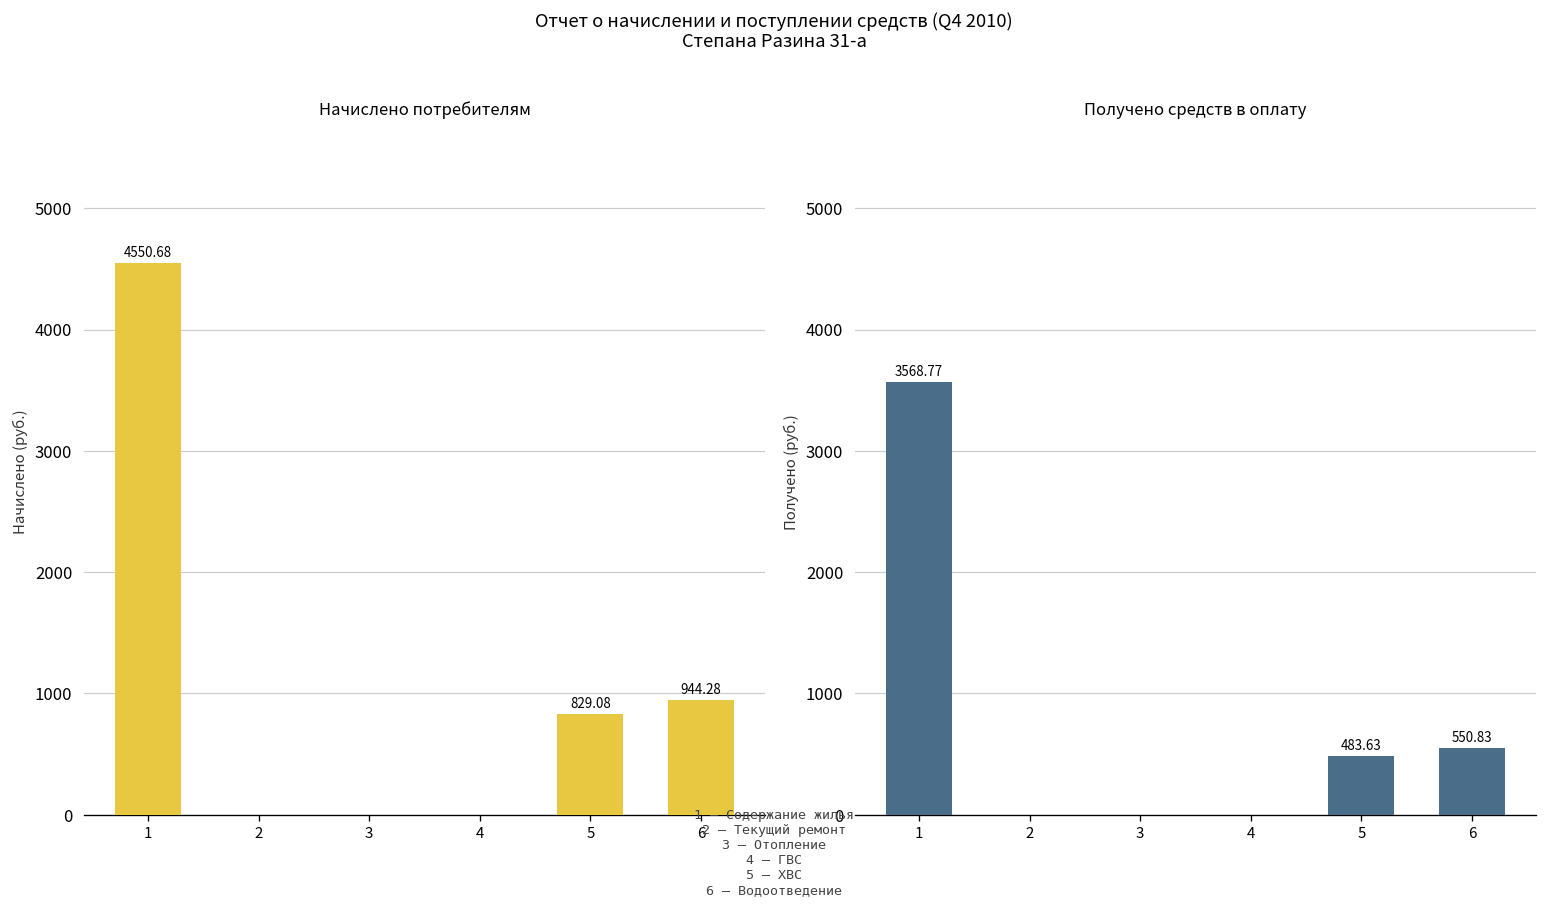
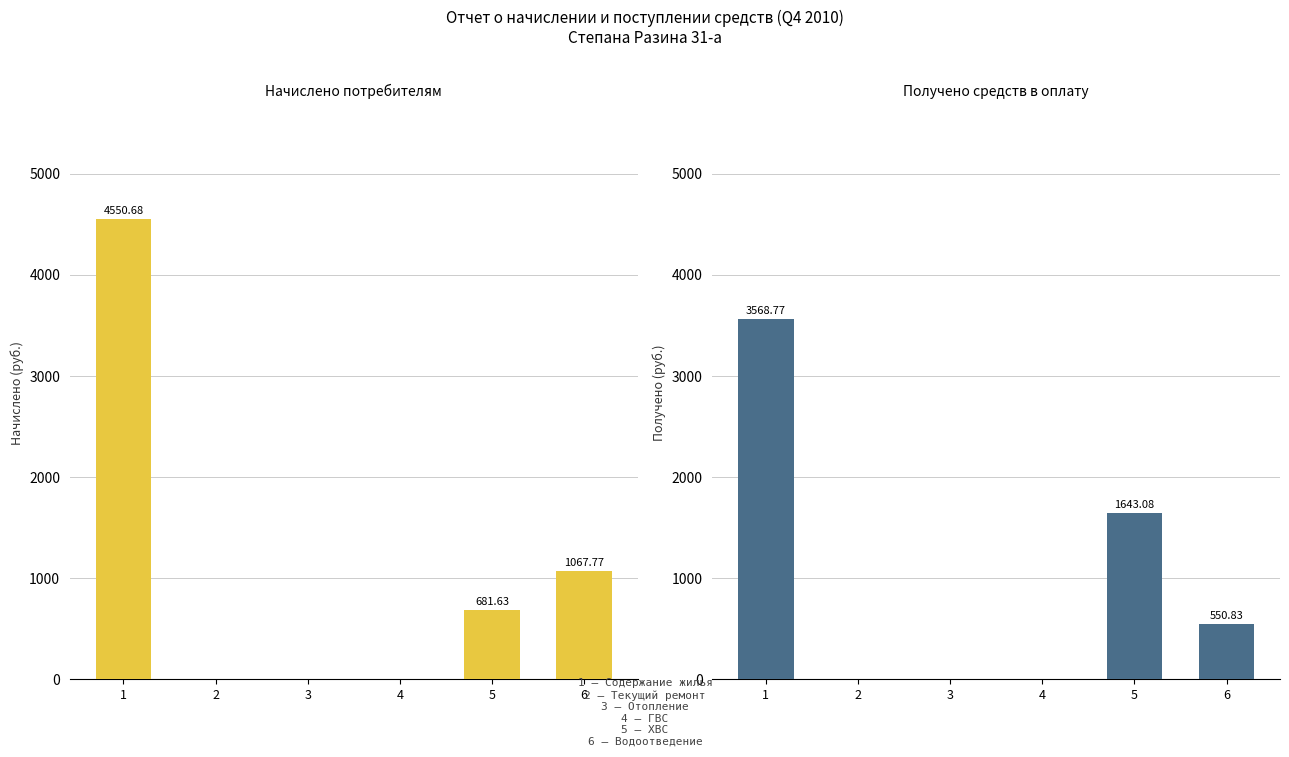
Начислено потребителям, 5: 829.08 -> 681.63
Начислено потребителям, 6: 944.28 -> 1067.77
Получено средств в оплату, 5: 483.63 -> 1643.08
